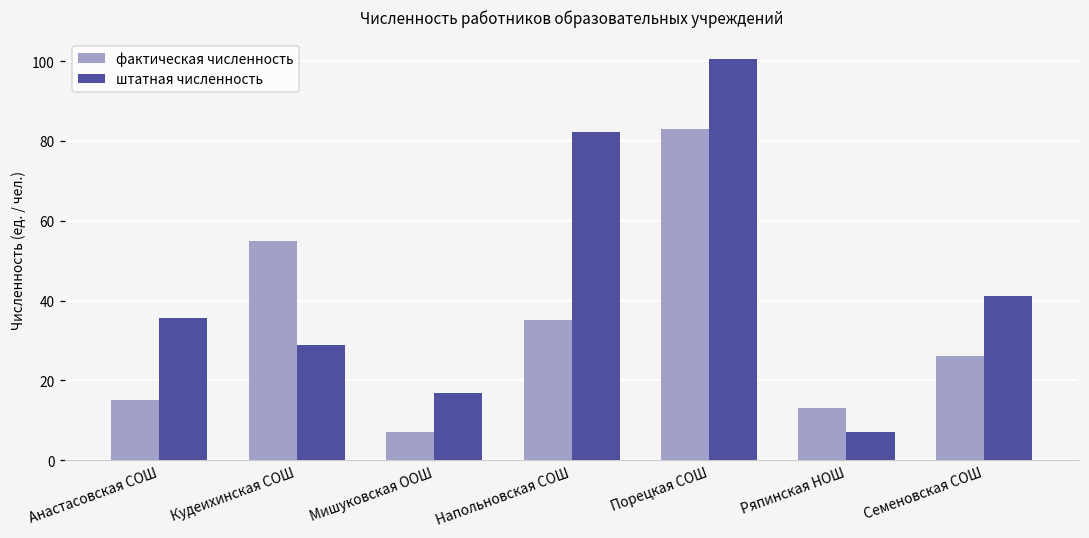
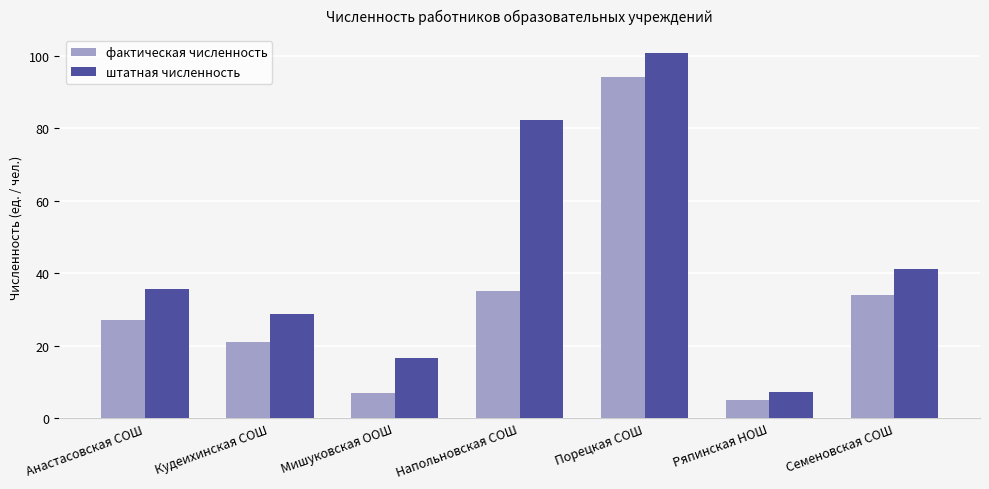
фактическая численность, Анастасовская СОШ: 15 -> 27
фактическая численность, Кудеихинская СОШ: 55 -> 21
фактическая численность, Порецкая СОШ: 83 -> 94
фактическая численность, Ряпинская НОШ: 13 -> 5
фактическая численность, Семеновская СОШ: 26 -> 34
